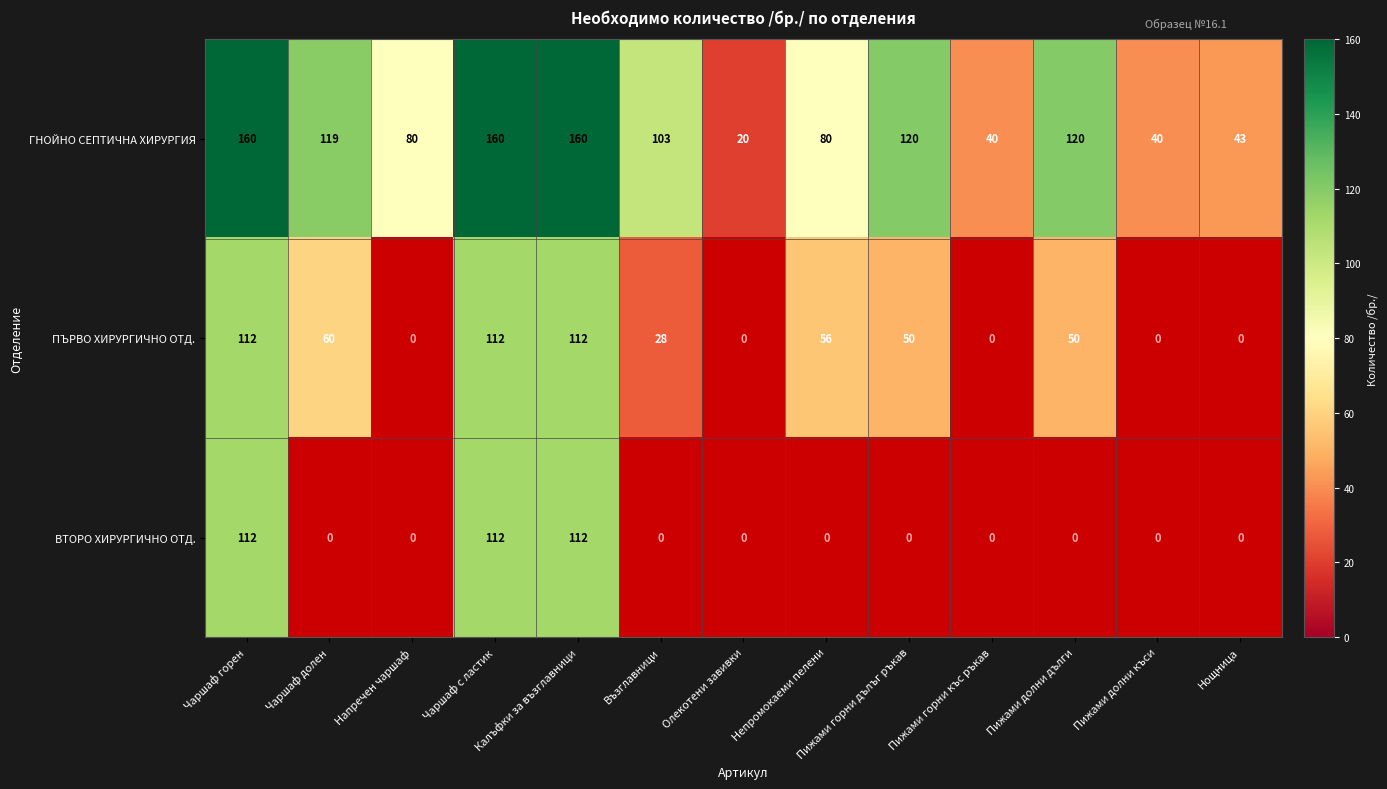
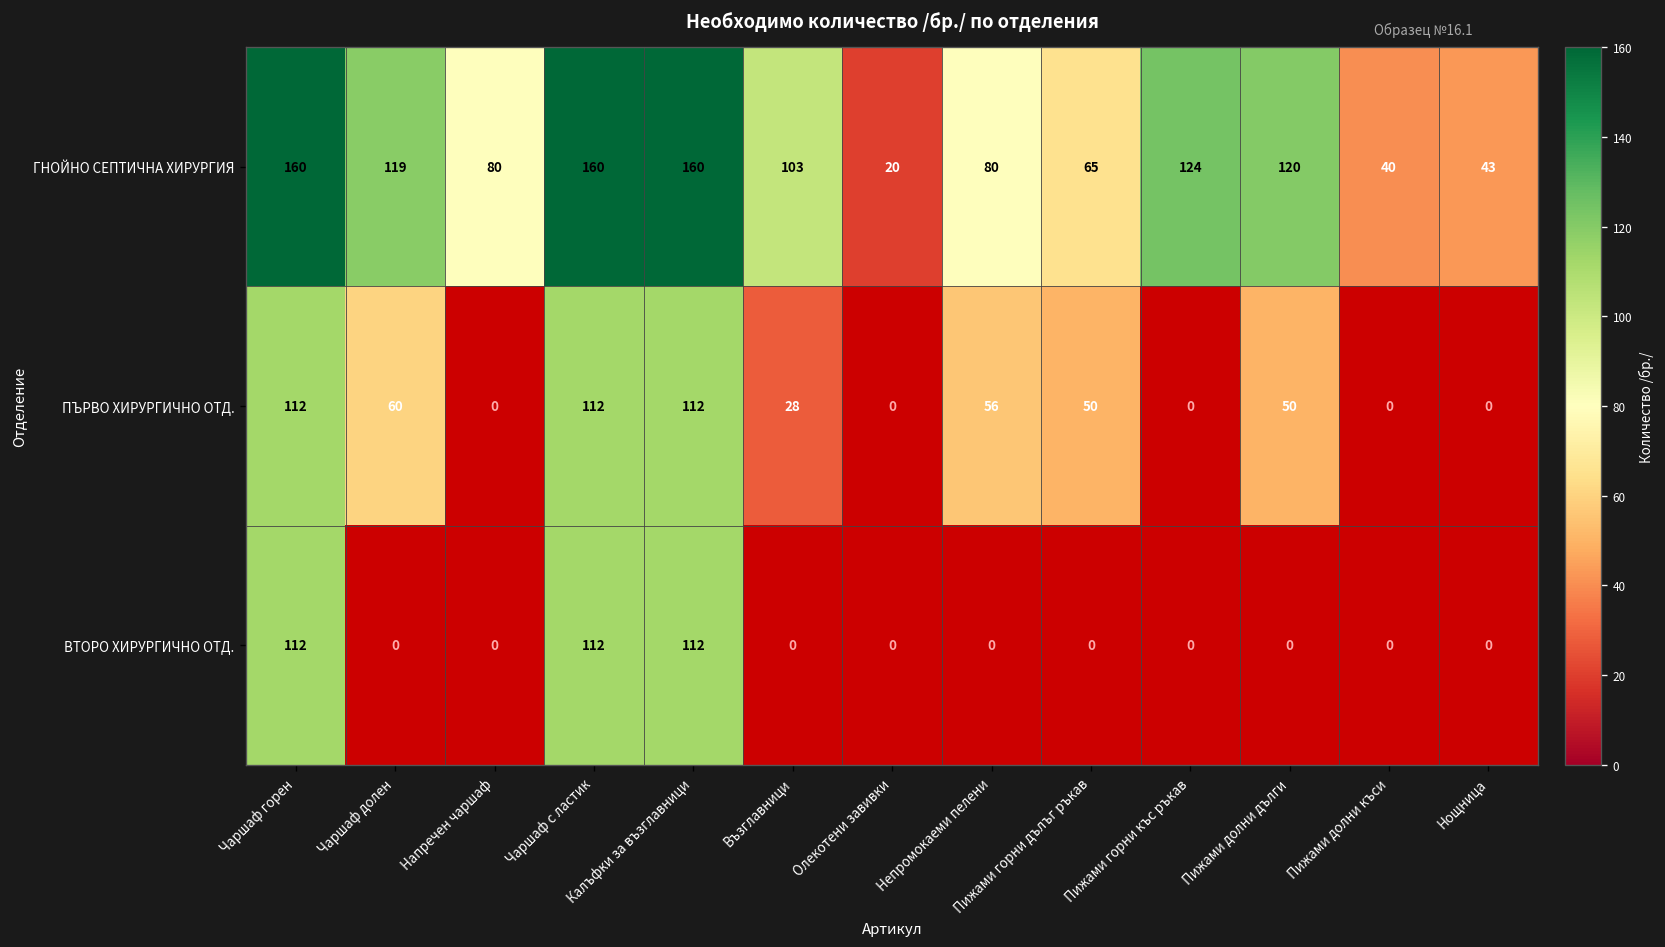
ГНОЙНО СЕПТИЧНА ХИРУРГИЯ, Пижами горни дълъг ръкав: 120 -> 65
ГНОЙНО СЕПТИЧНА ХИРУРГИЯ, Пижами горни къс ръкав: 40 -> 124
